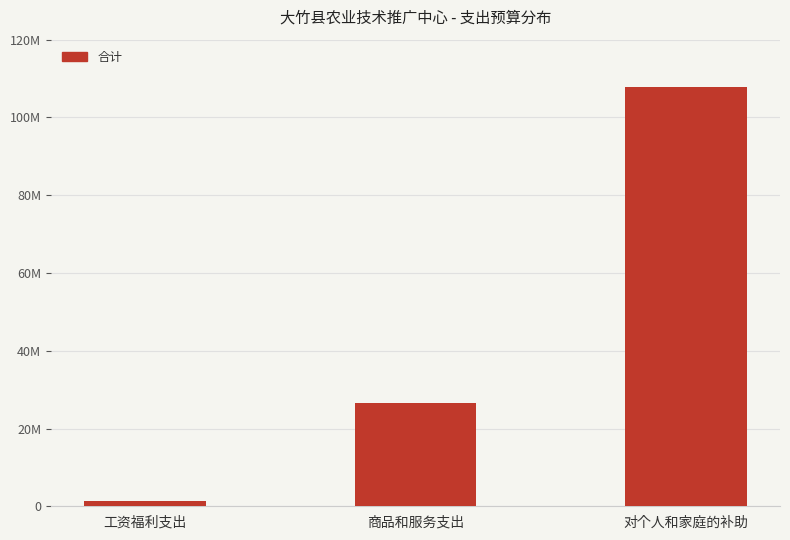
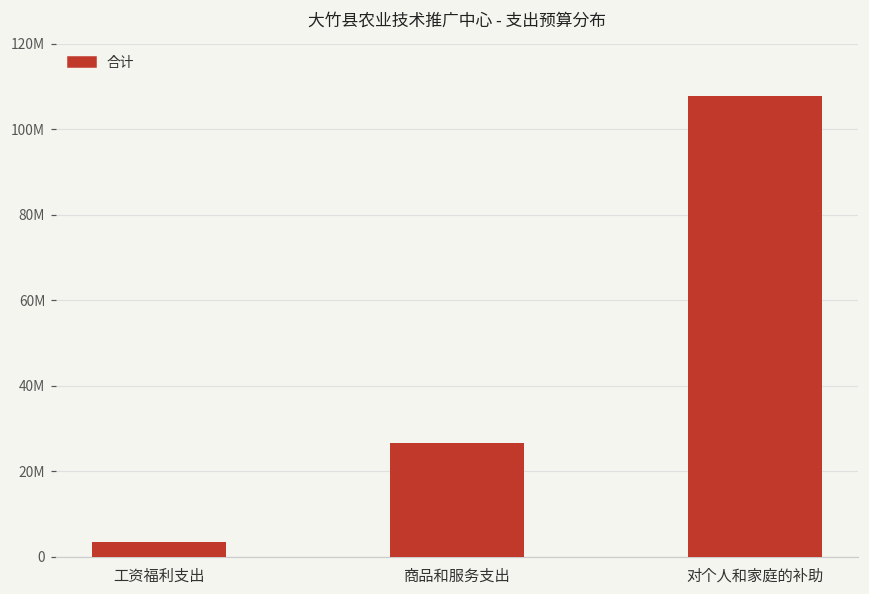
工资福利支出: 1000000 -> 3000000
